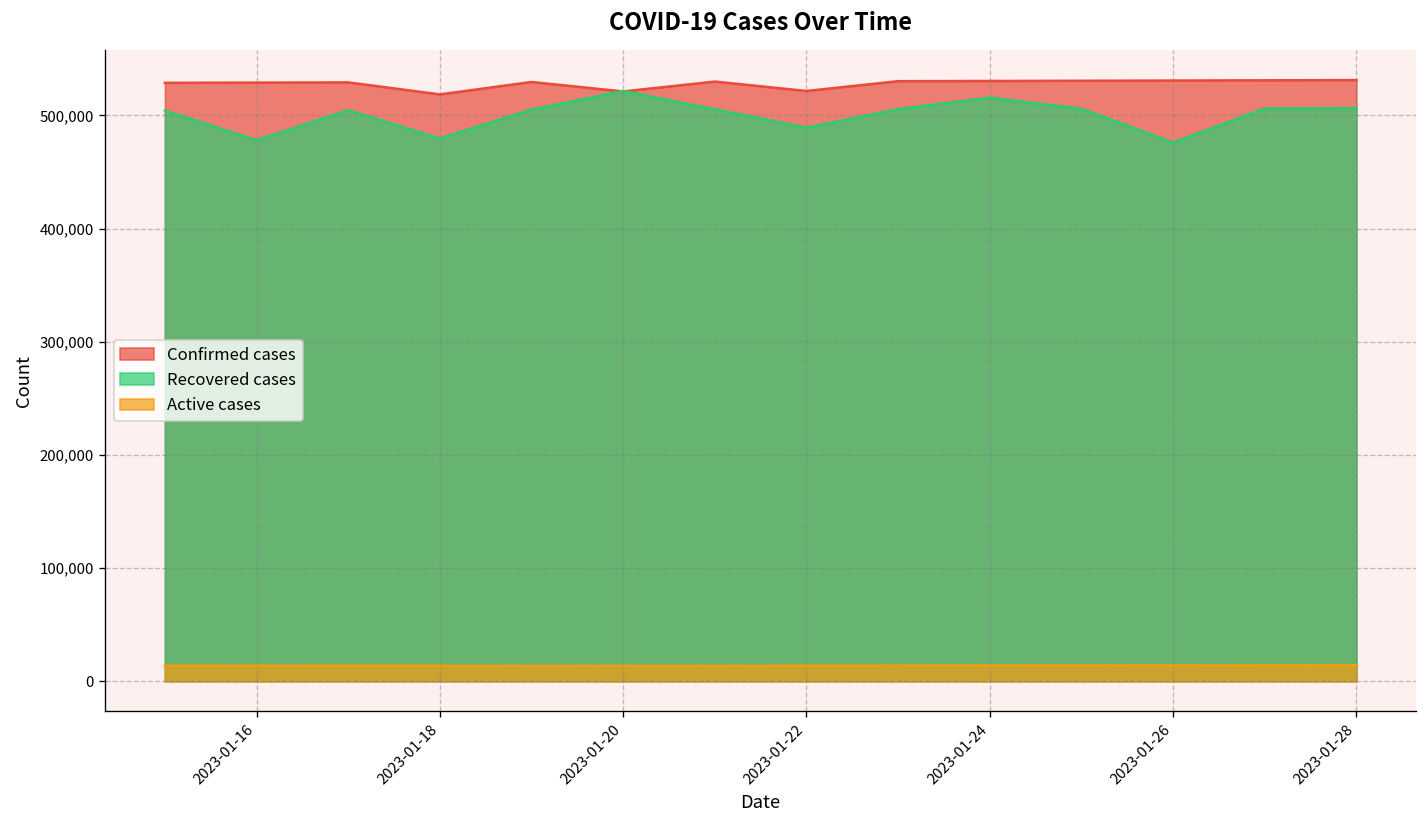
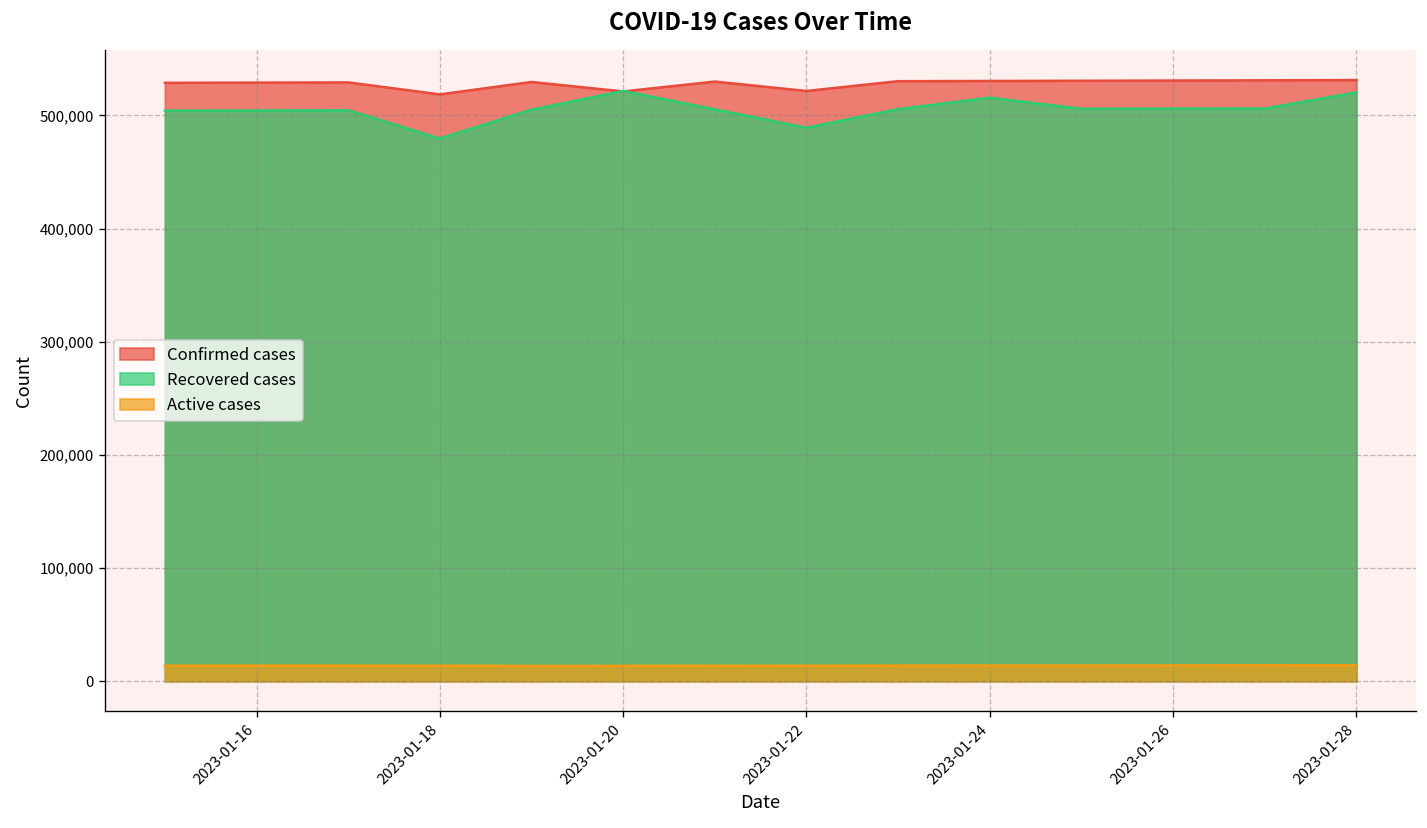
Recovered cases, 2023-01-16: 480,000 -> 500,000
Recovered cases, 2023-01-26: 480,000 -> 510,000
Recovered cases, 2023-01-28: 510,000 -> 520,000
